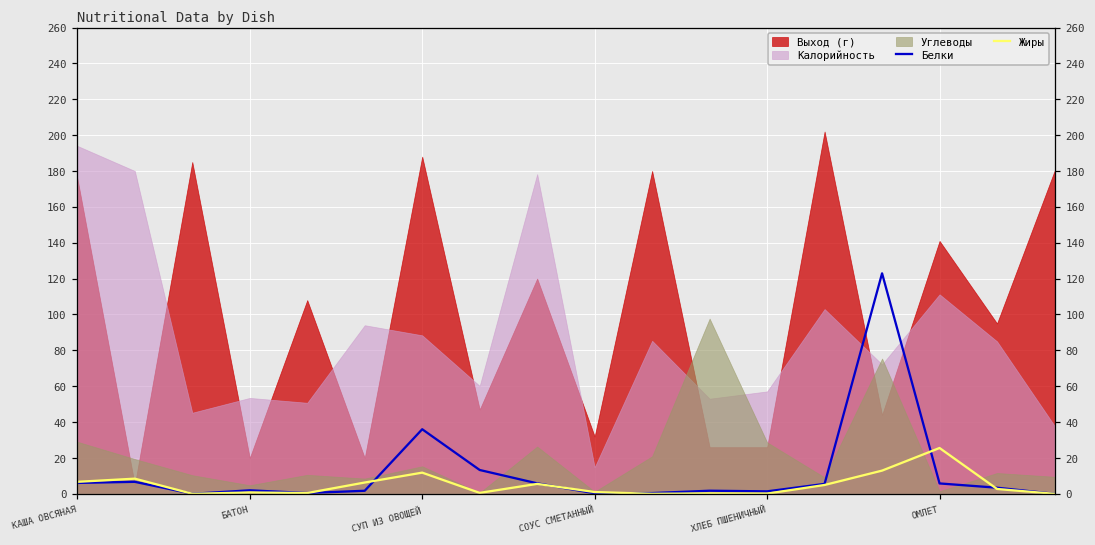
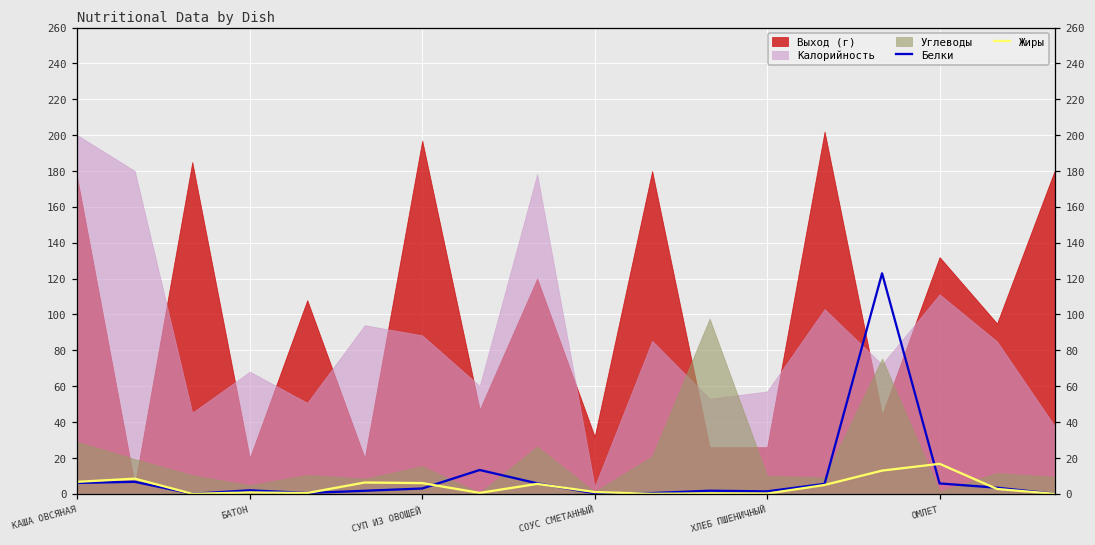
Калорийность, КАША ОВСЯНАЯ: 194 -> 200
Калорийность, БАТОН: 53 -> 68
Белки, СУП ИЗ ОВОЩЕЙ: 36 -> 3
Выход (г), СУП ИЗ ОВОЩЕЙ: 188 -> 197
Жиры, СУП ИЗ ОВОЩЕЙ: 12 -> 6
Калорийность, СОУС СМЕТАННЫЙ: 15 -> 4
Углеводы, ХЛЕБ ПШЕНИЧНЫЙ: 29 -> 10
Выход (г), ОМЛЕТ: 141 -> 132
Жиры, ОМЛЕТ: 26 -> 17
